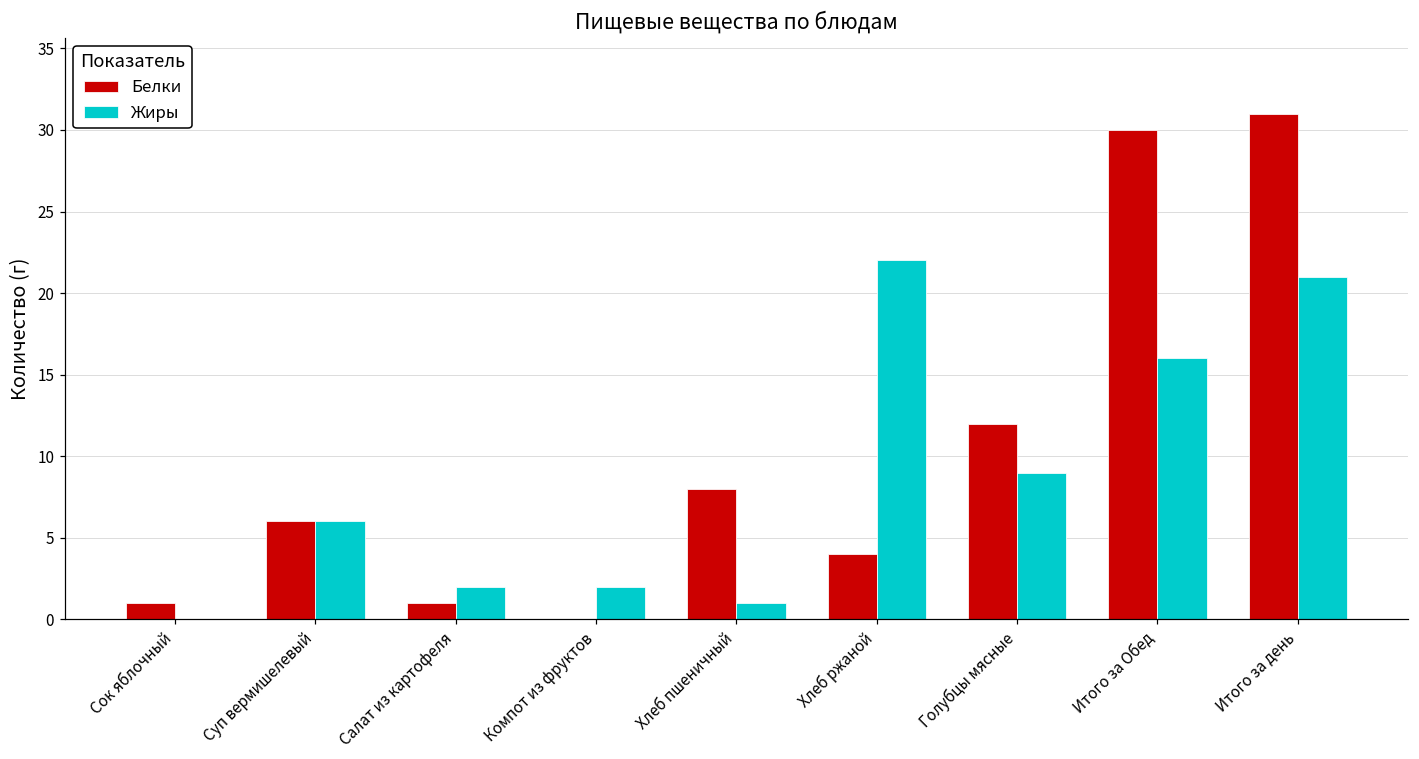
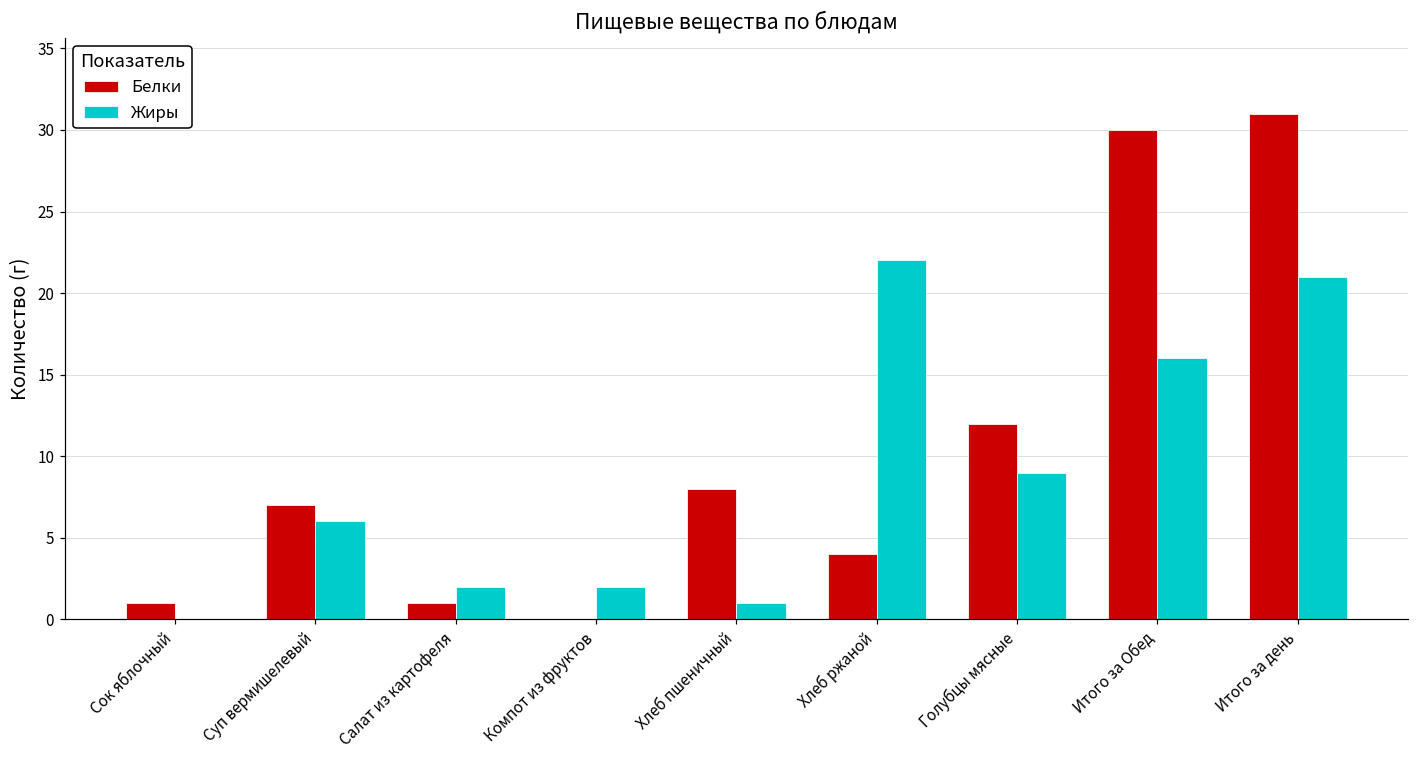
Белки, Суп вермишелевый: 6 -> 7
